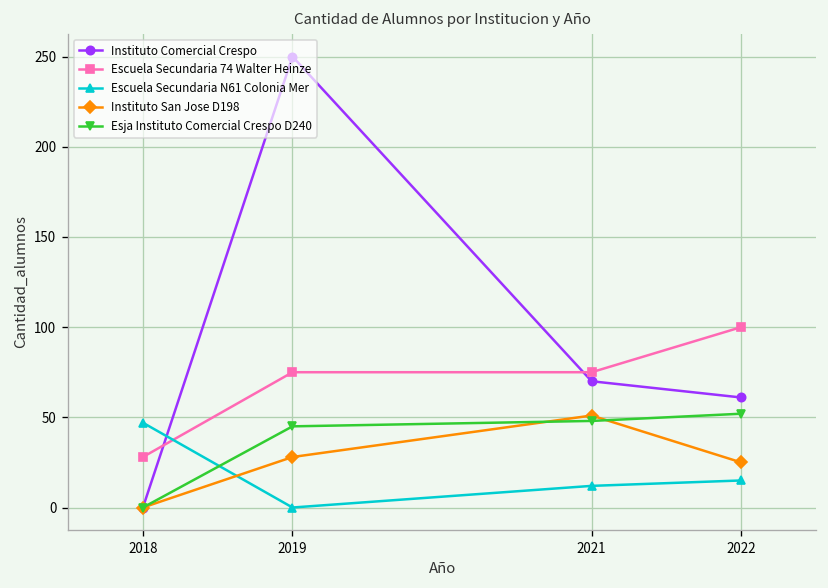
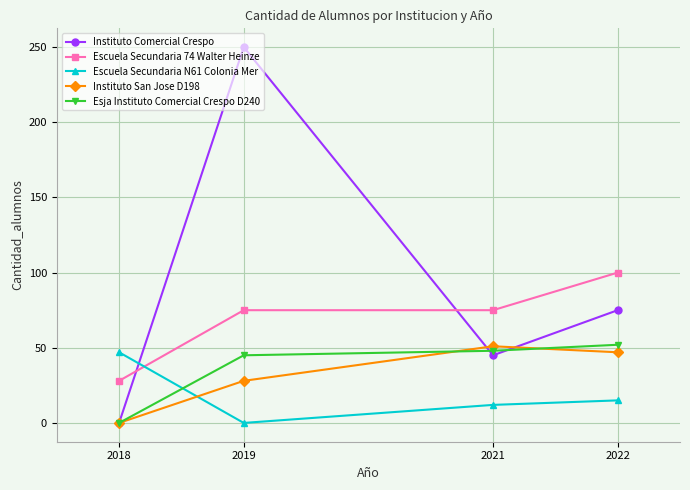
Instituto Comercial Crespo, 2021: 70 -> 45
Instituto Comercial Crespo, 2022: 61 -> 75
Instituto San Jose D198, 2022: 25 -> 47
